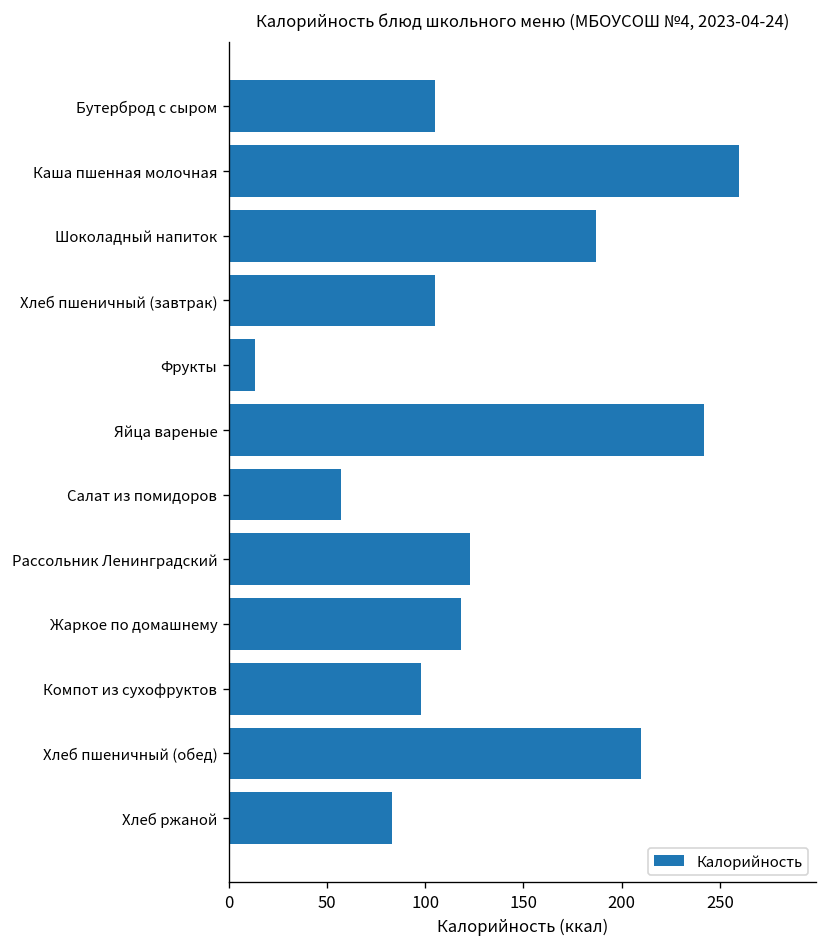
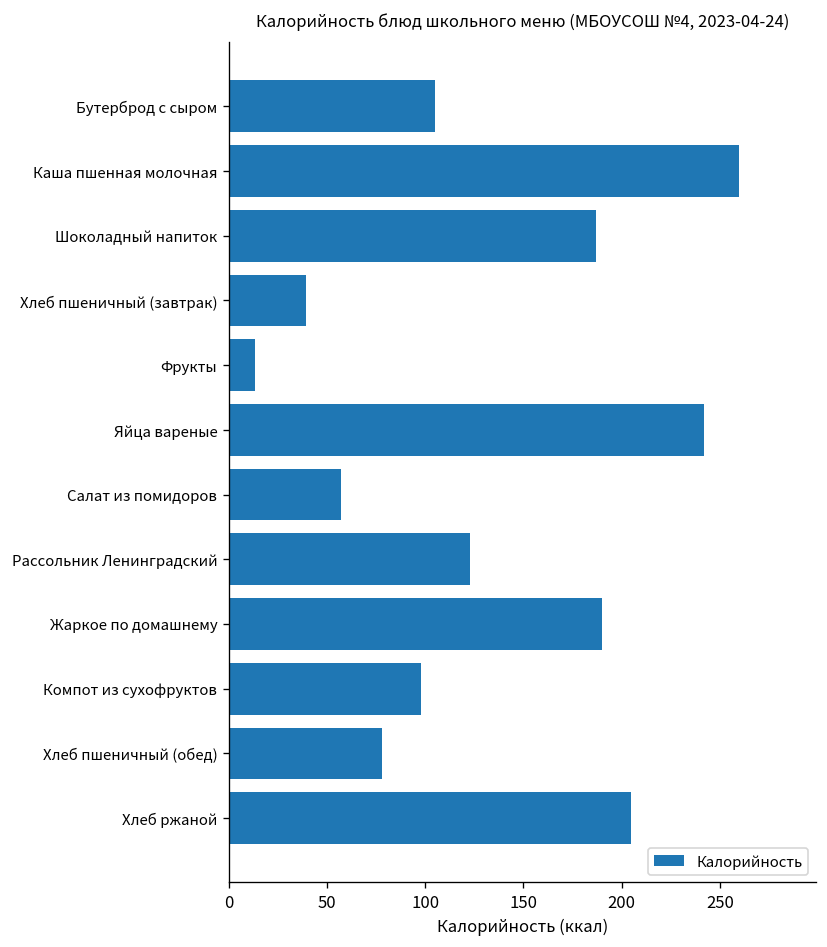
Хлеб пшеничный (завтрак): 105 -> 39
Жаркое по домашнему: 118 -> 190
Хлеб пшеничный (обед): 210 -> 78
Хлеб ржаной: 83 -> 205
